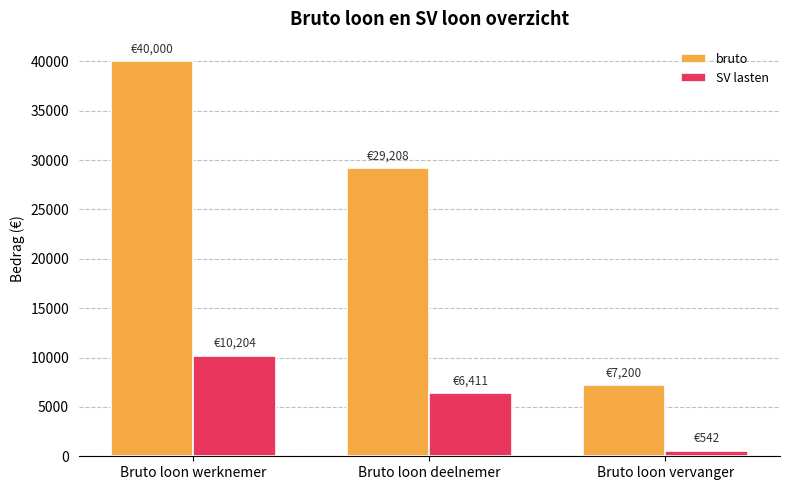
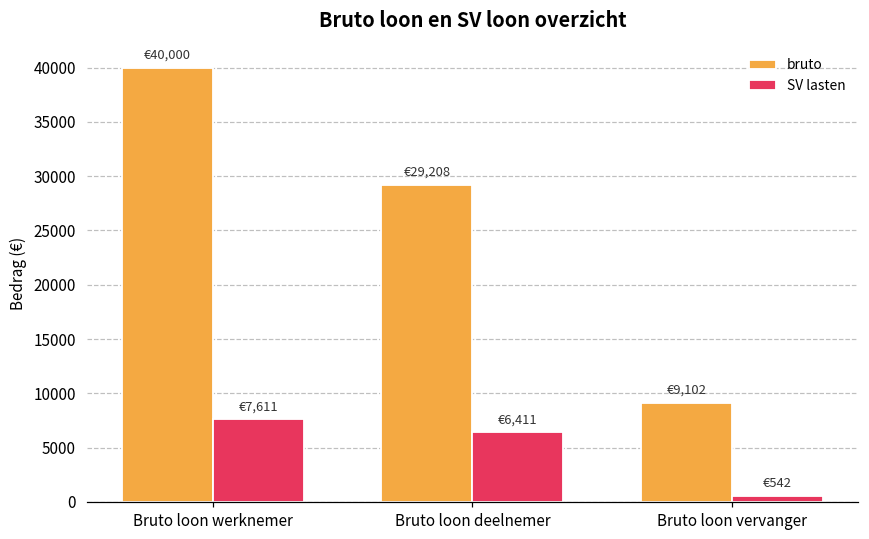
SV lasten, Bruto loon werknemer: €10,204 -> €7,611
bruto, Bruto loon vervanger: €7,200 -> €9,102
